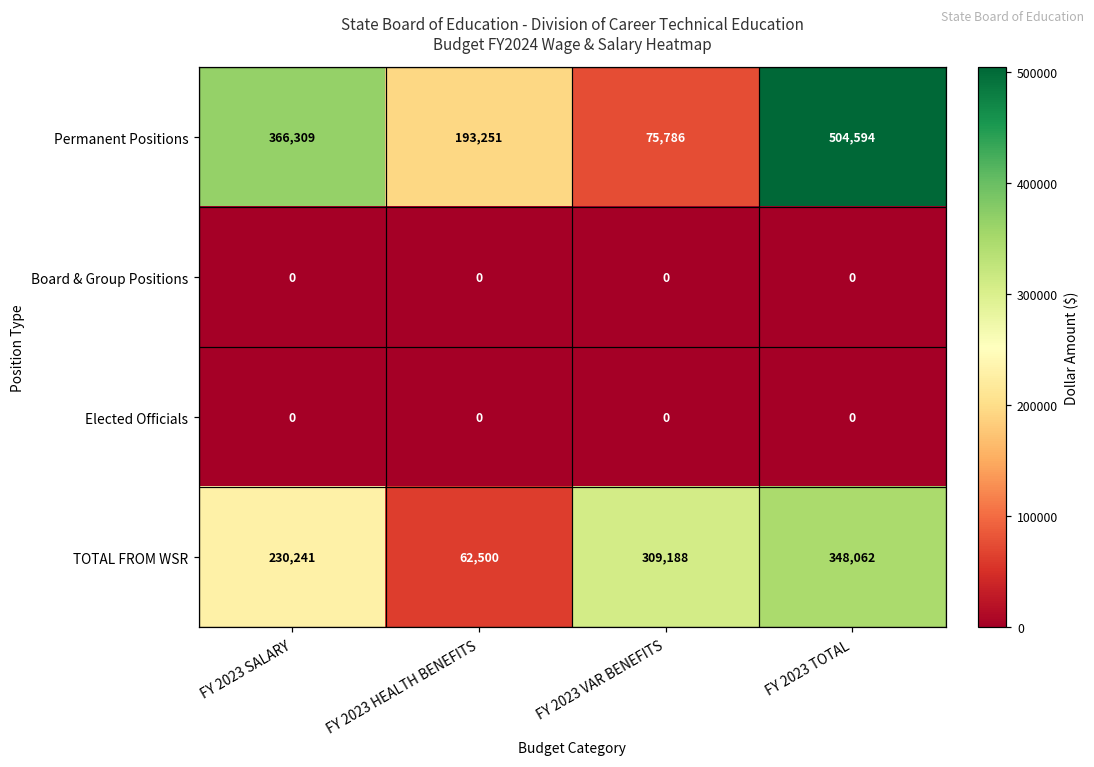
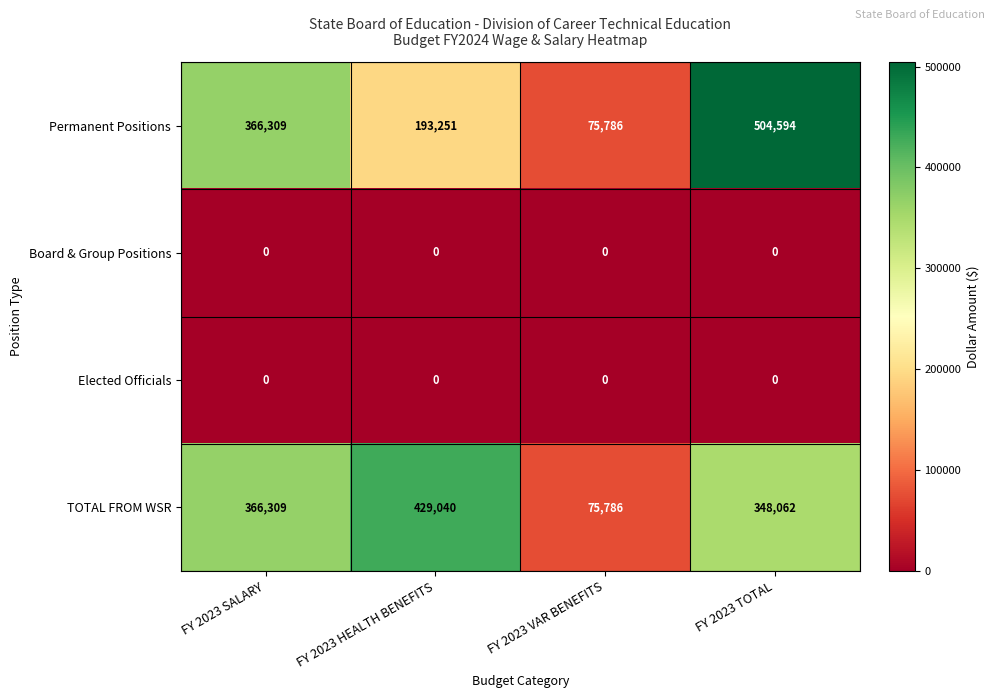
TOTAL FROM WSR, FY 2023 SALARY: 230,241 -> 366,309
TOTAL FROM WSR, FY 2023 HEALTH BENEFITS: 62,500 -> 429,040
TOTAL FROM WSR, FY 2023 VAR BENEFITS: 309,188 -> 75,786
